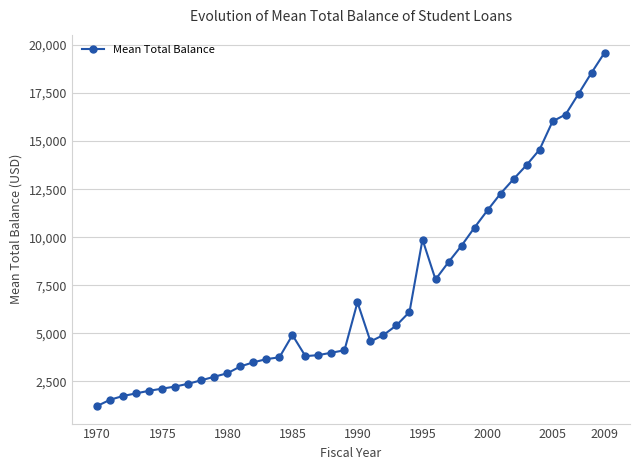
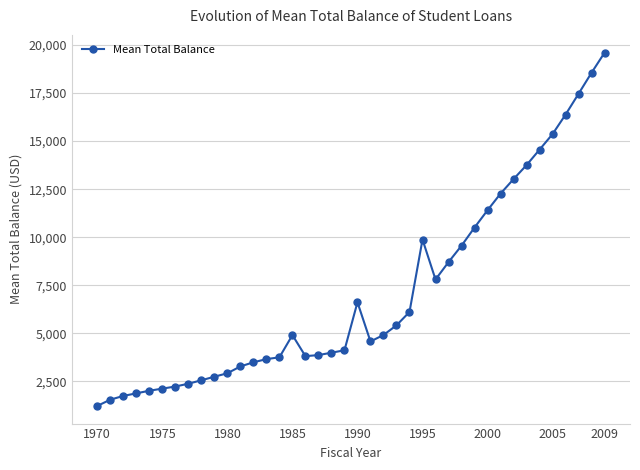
2005: 16,000 -> 15,400
